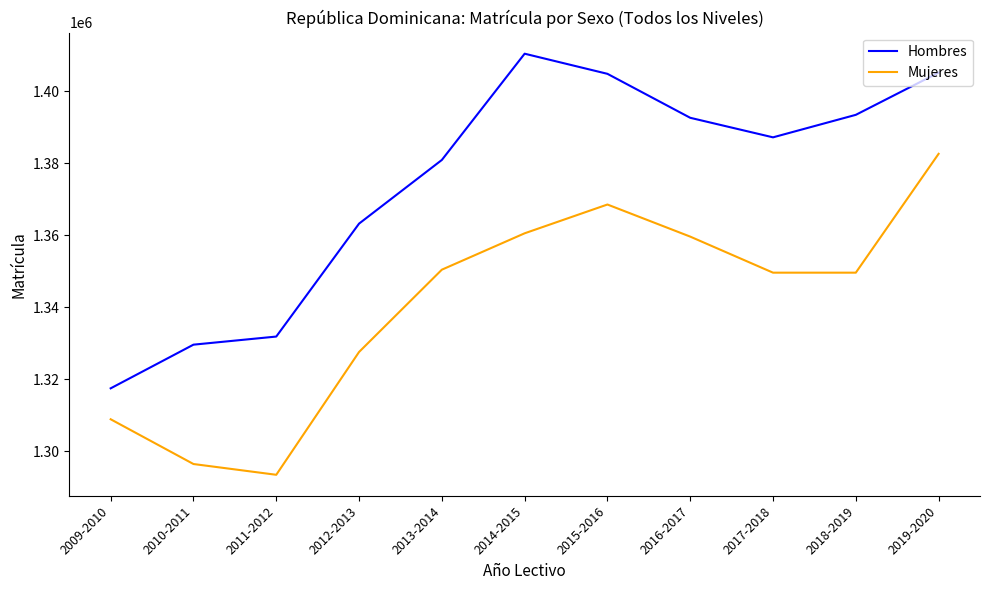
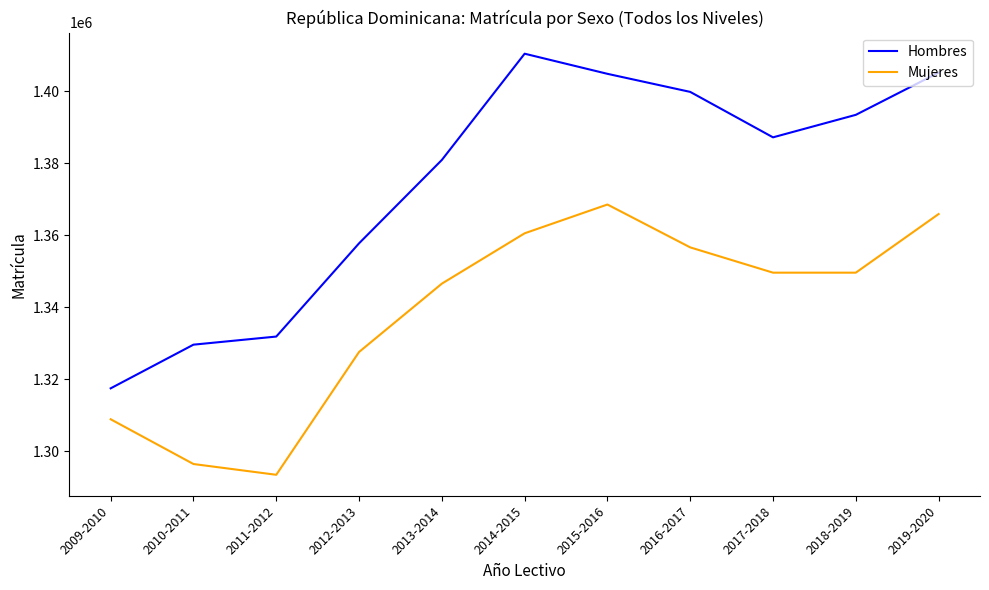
Hombres, 2012-2013: 1363000 -> 1358000
Mujeres, 2013-2014: 1350000 -> 1347000
Hombres, 2016-2017: 1393000 -> 1400000
Mujeres, 2016-2017: 1360000 -> 1357000
Mujeres, 2019-2020: 1383000 -> 1366000
